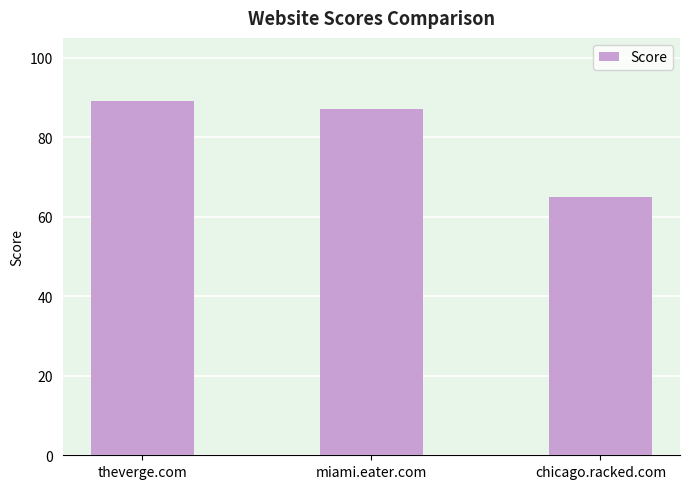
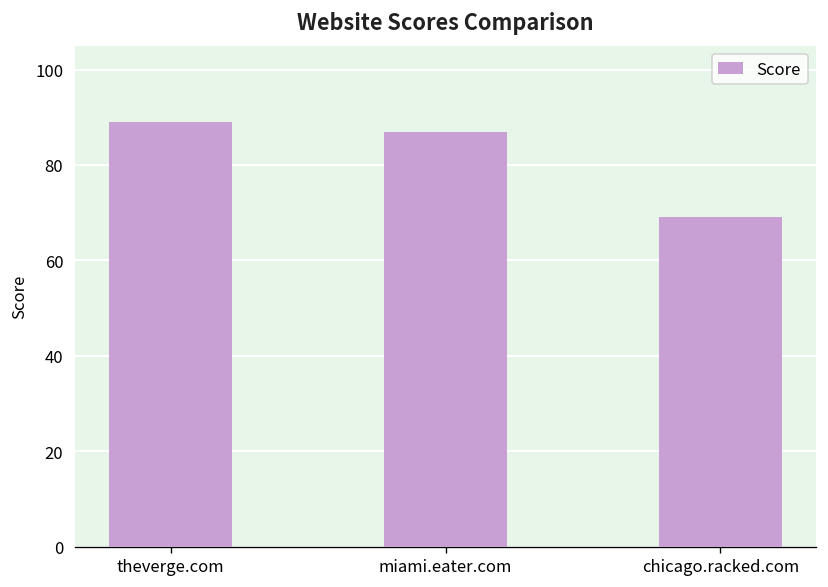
chicago.racked.com: 65 -> 69
